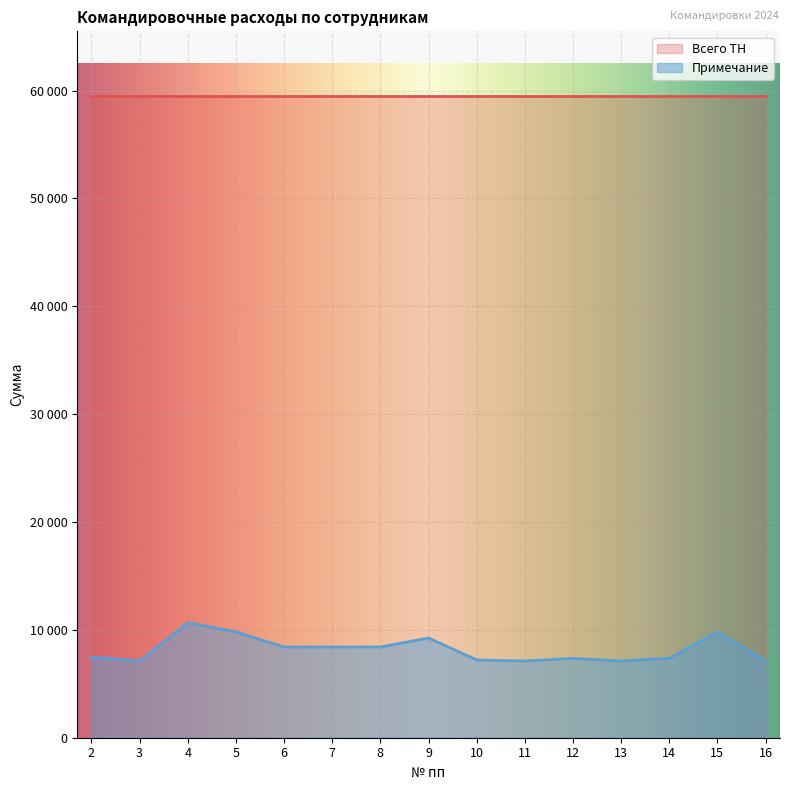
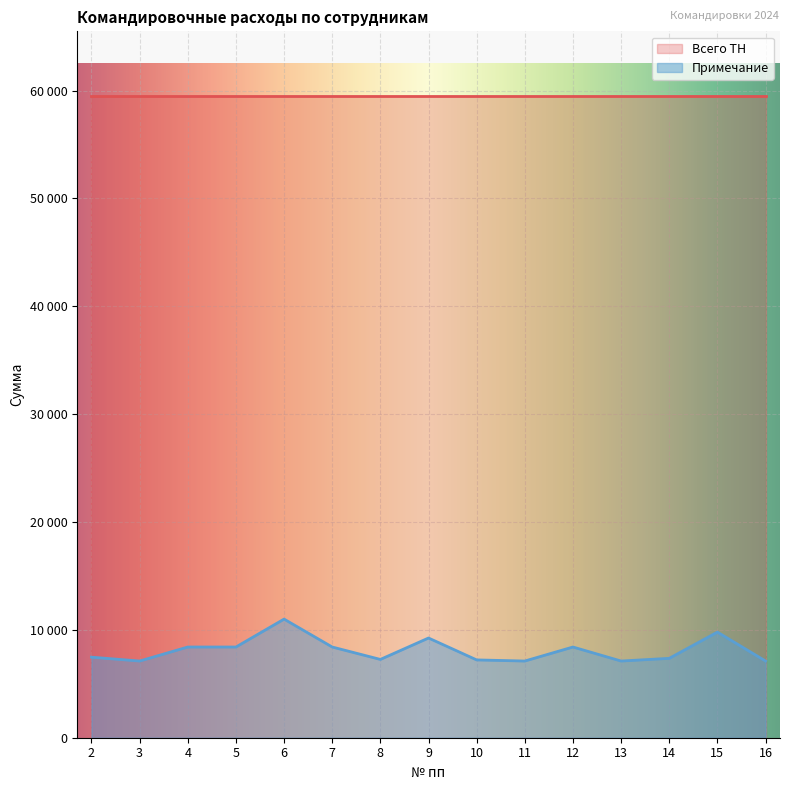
Примечание, 4: 10700 -> 8400
Примечание, 5: 9800 -> 8400
Примечание, 6: 8400 -> 11000
Примечание, 8: 8400 -> 7300
Примечание, 12: 7400 -> 8400
